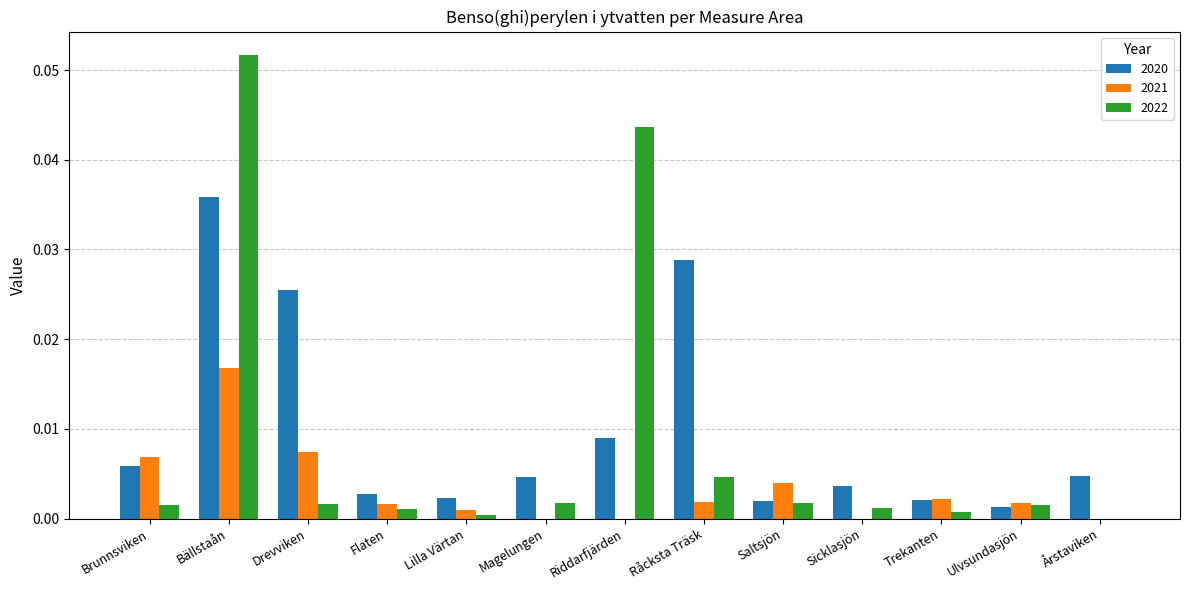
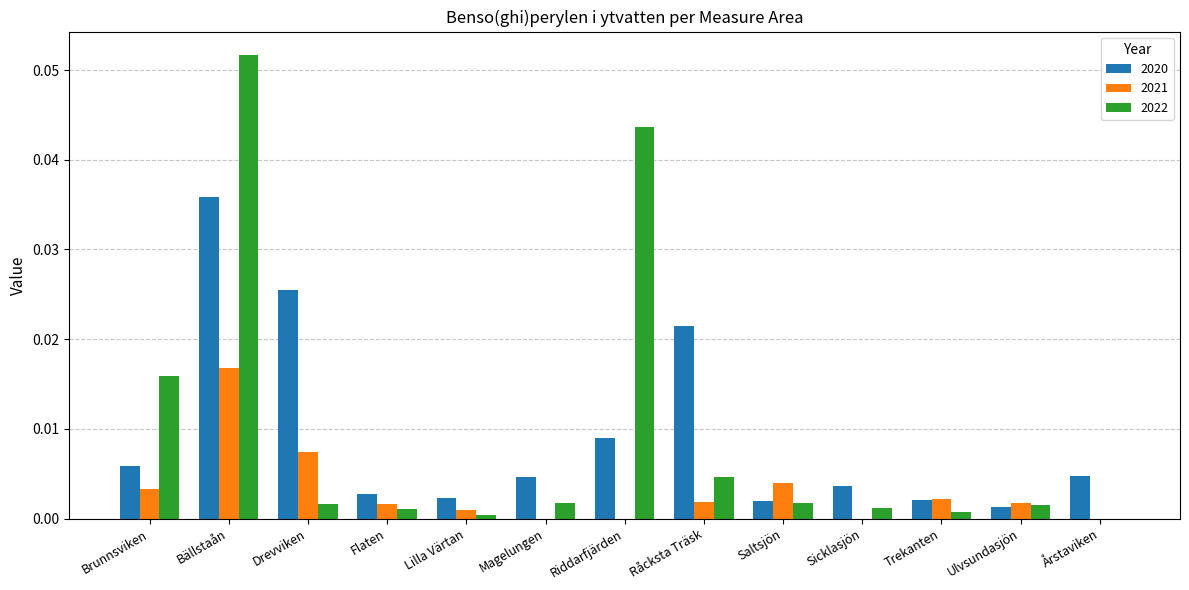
2021, Brunnsviken: 0.007 -> 0.003
2022, Brunnsviken: 0.002 -> 0.016
2020, Råcksta Träsk: 0.029 -> 0.022
